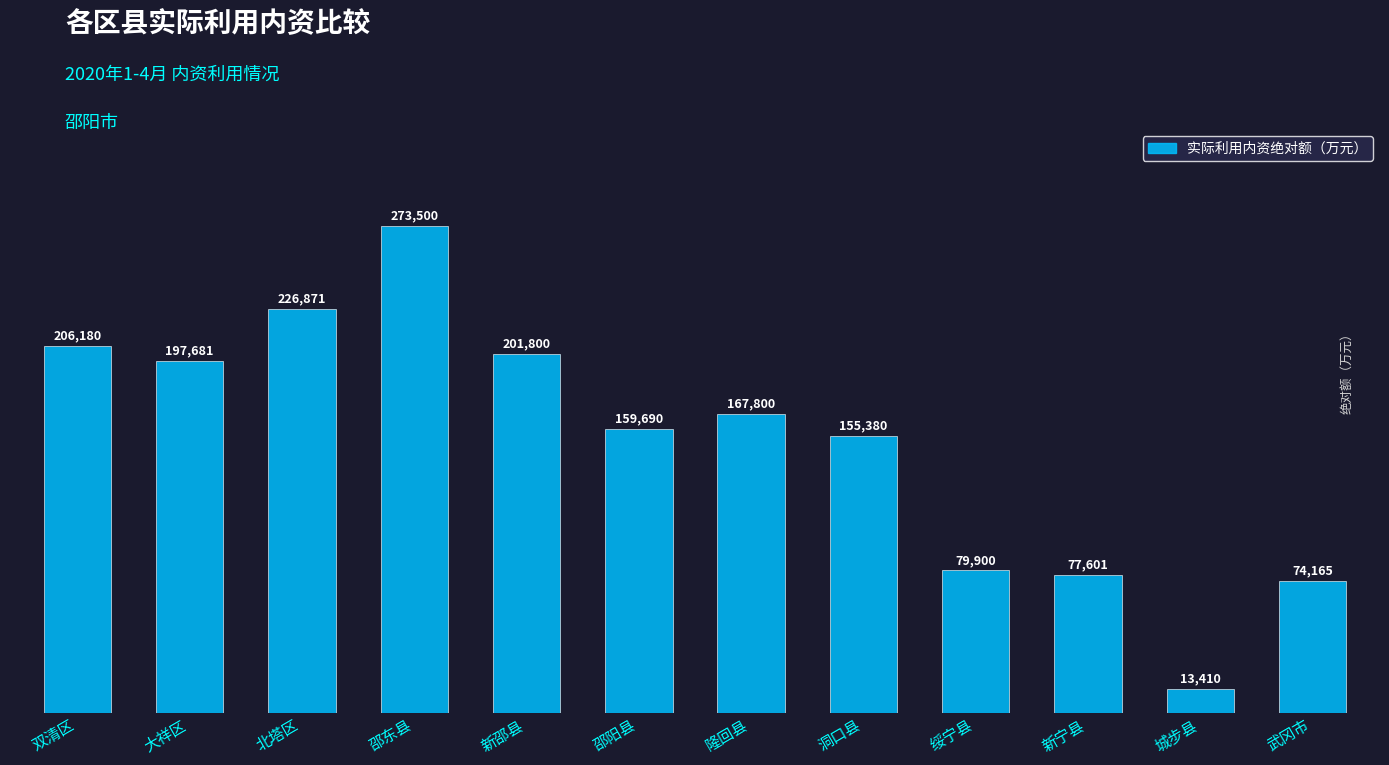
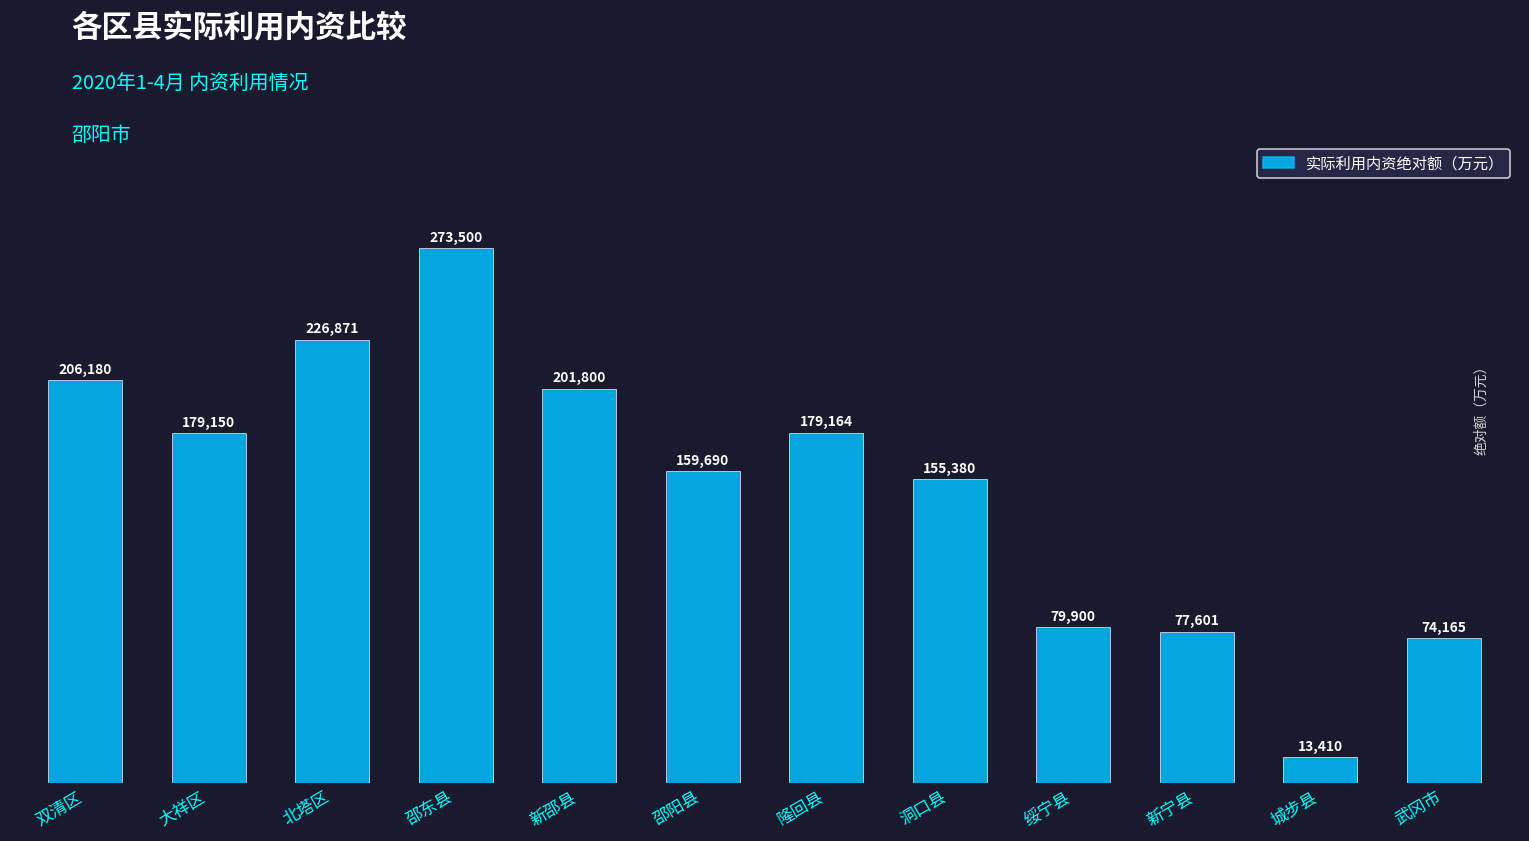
大祥区: 197,681 -> 179,150
隆回县: 167,800 -> 179,164
